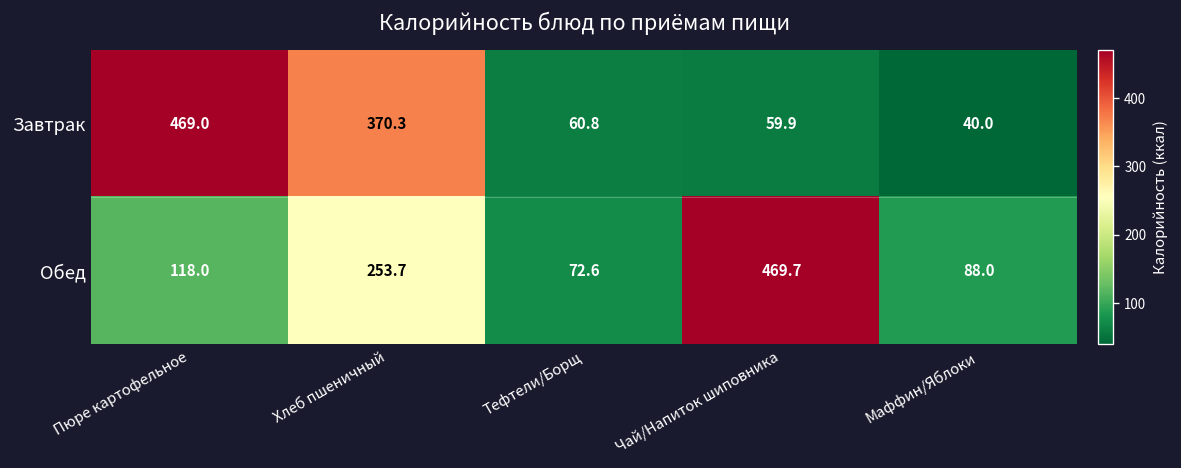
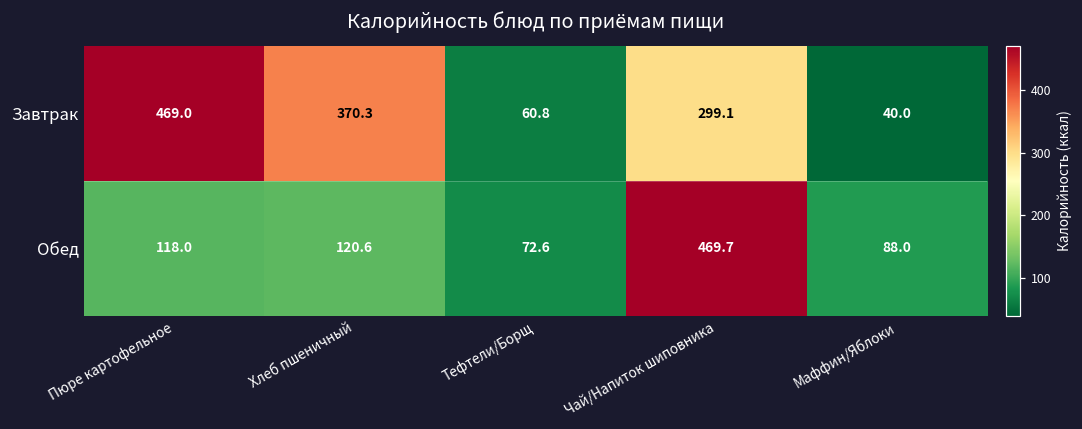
Завтрак, Чай/Напиток шиповника: 59.9 -> 299.1
Обед, Хлеб пшеничный: 253.7 -> 120.6
